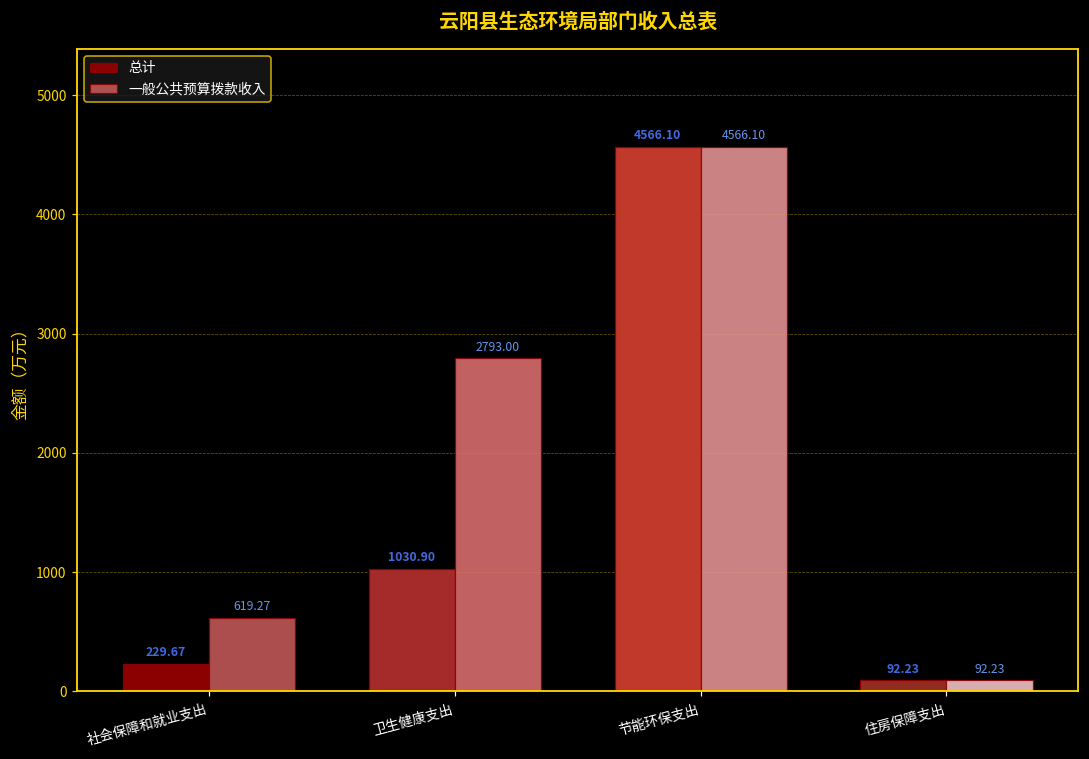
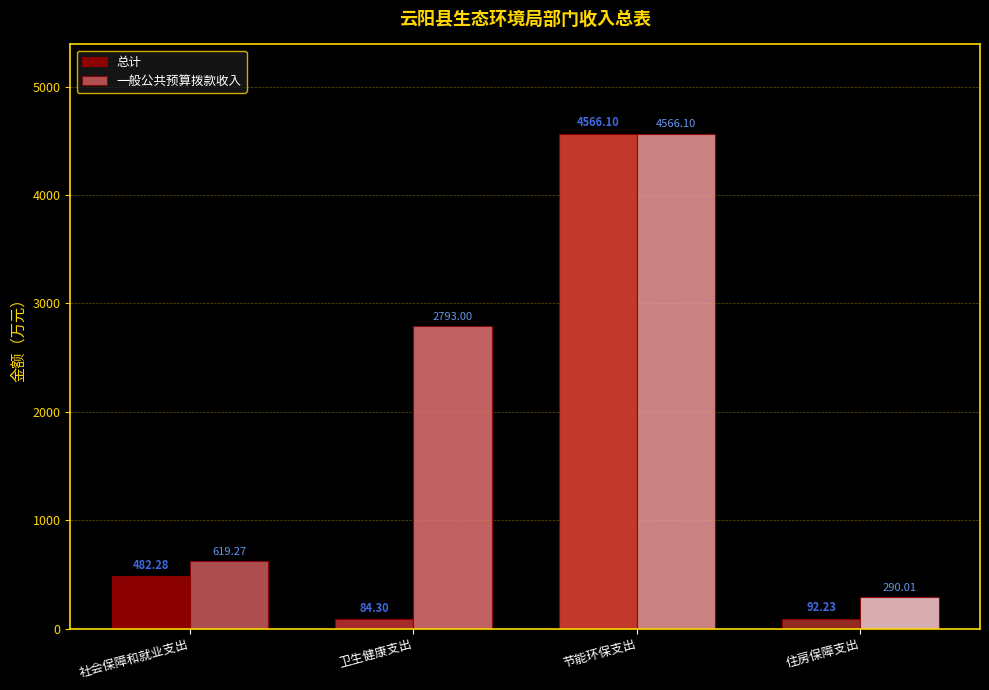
总计, 社会保障和就业支出: 229.67 -> 482.28
总计, 卫生健康支出: 1030.90 -> 84.30
一般公共预算拨款收入, 住房保障支出: 92.23 -> 290.01
